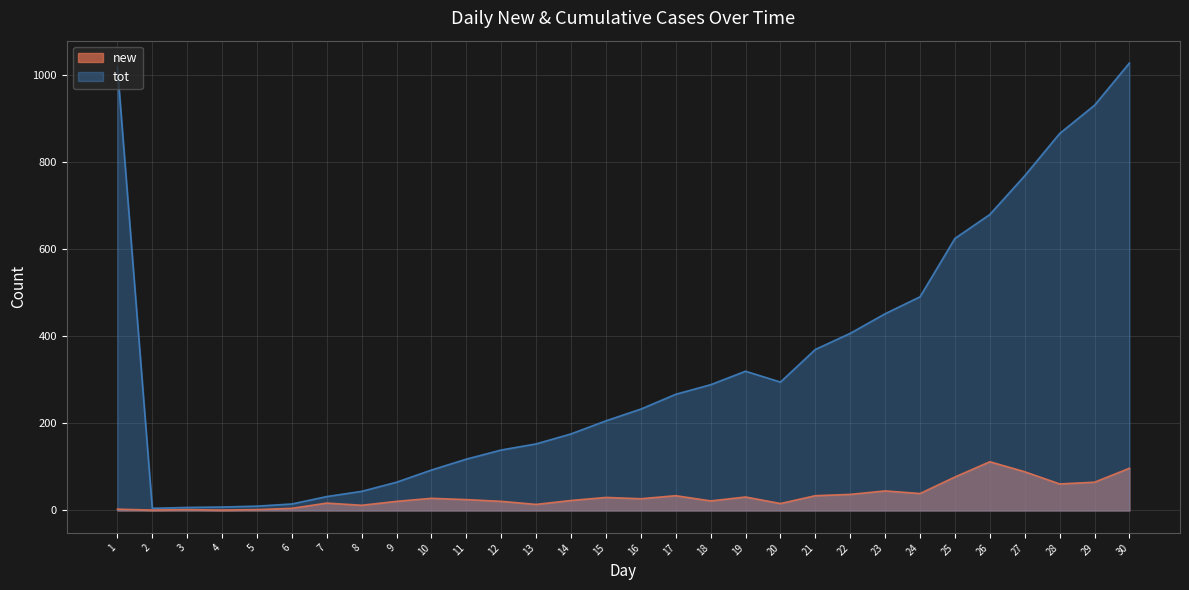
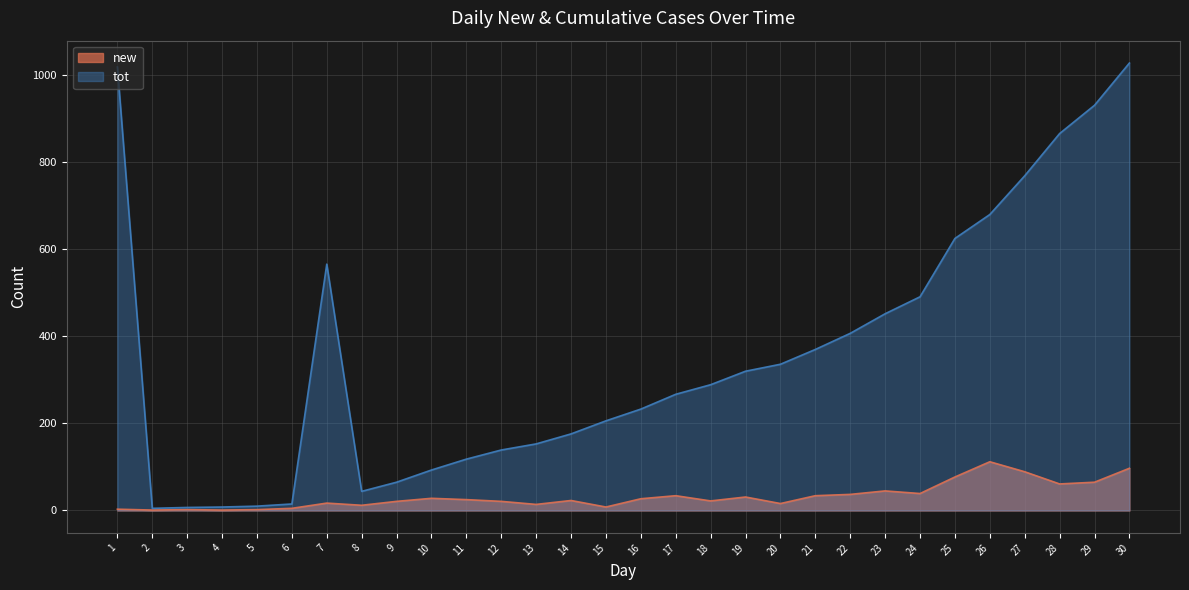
tot, 7: 30 -> 570
new, 15: 30 -> 10
tot, 20: 300 -> 340
